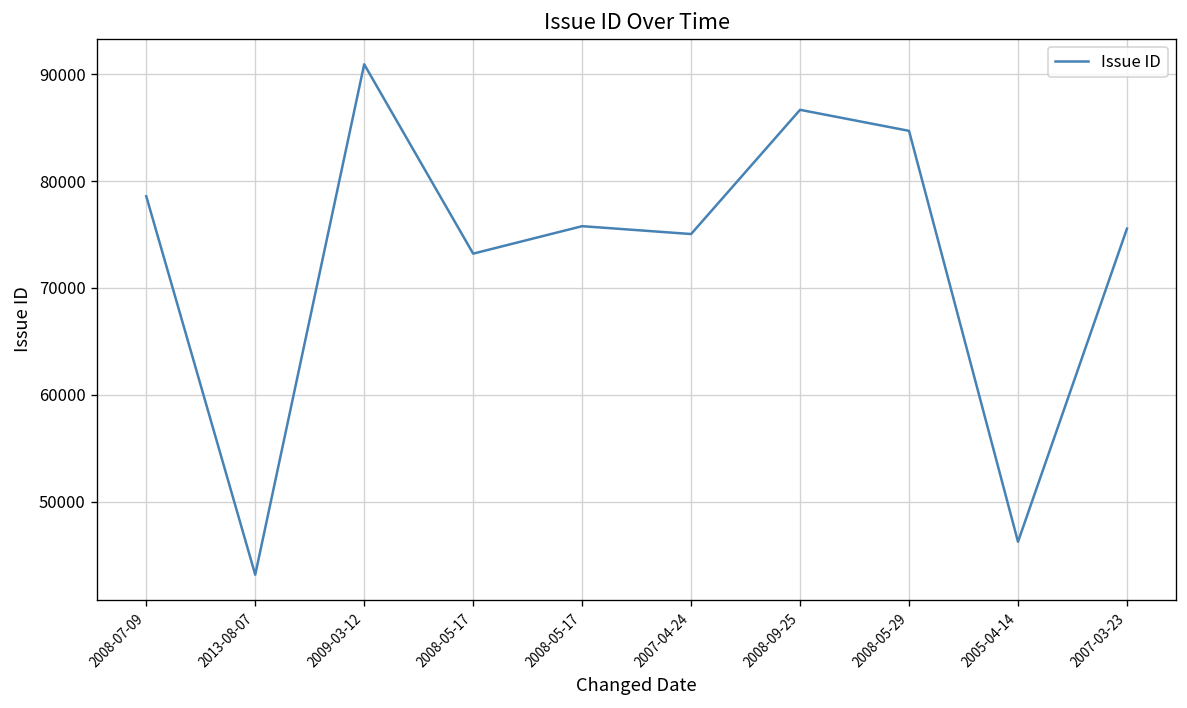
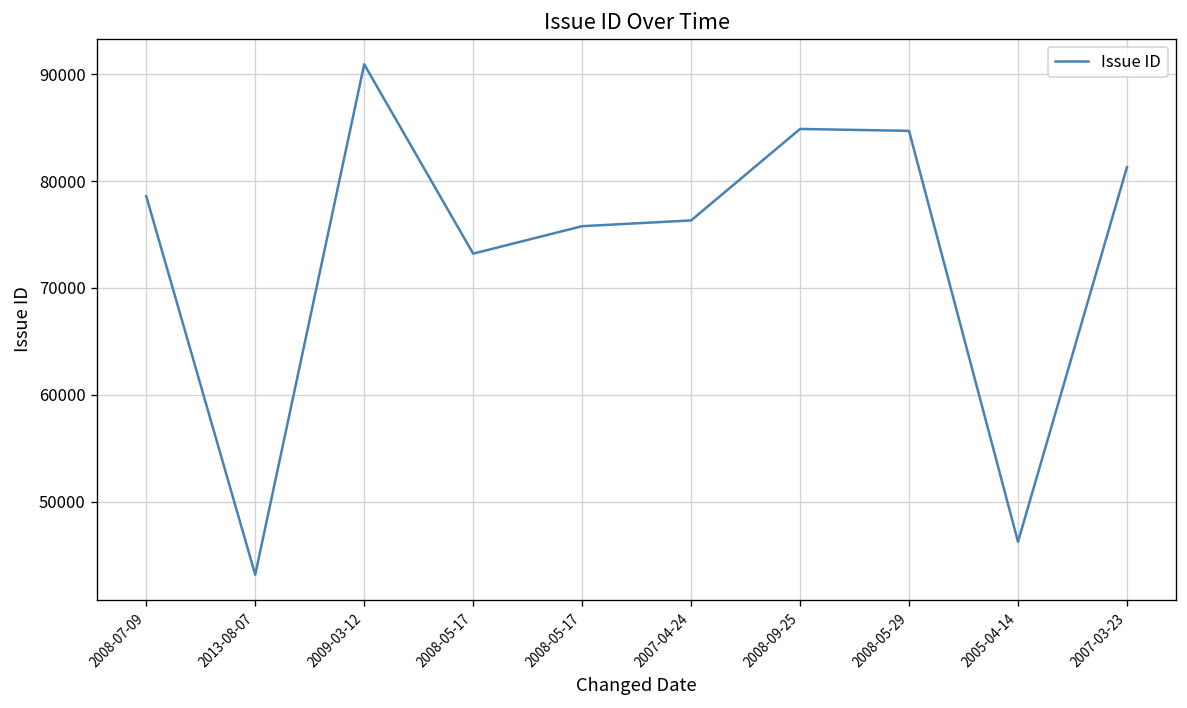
2007-04-24: 75000 -> 76000
2008-09-25: 87000 -> 85000
2007-03-23: 76000 -> 81000
